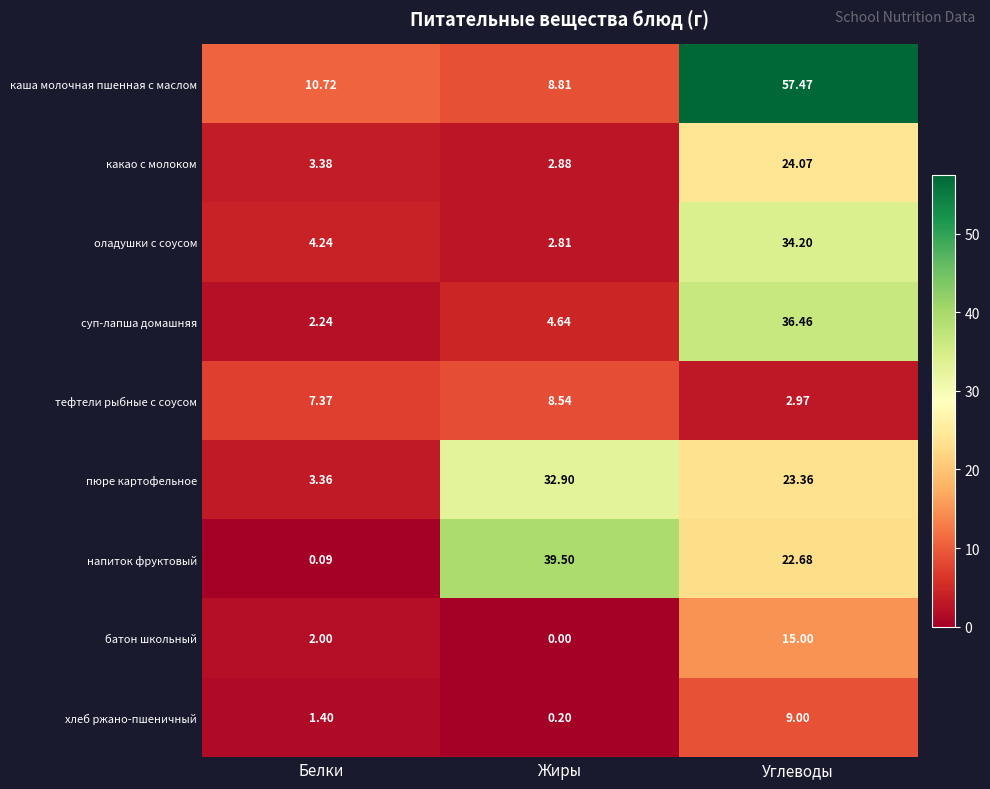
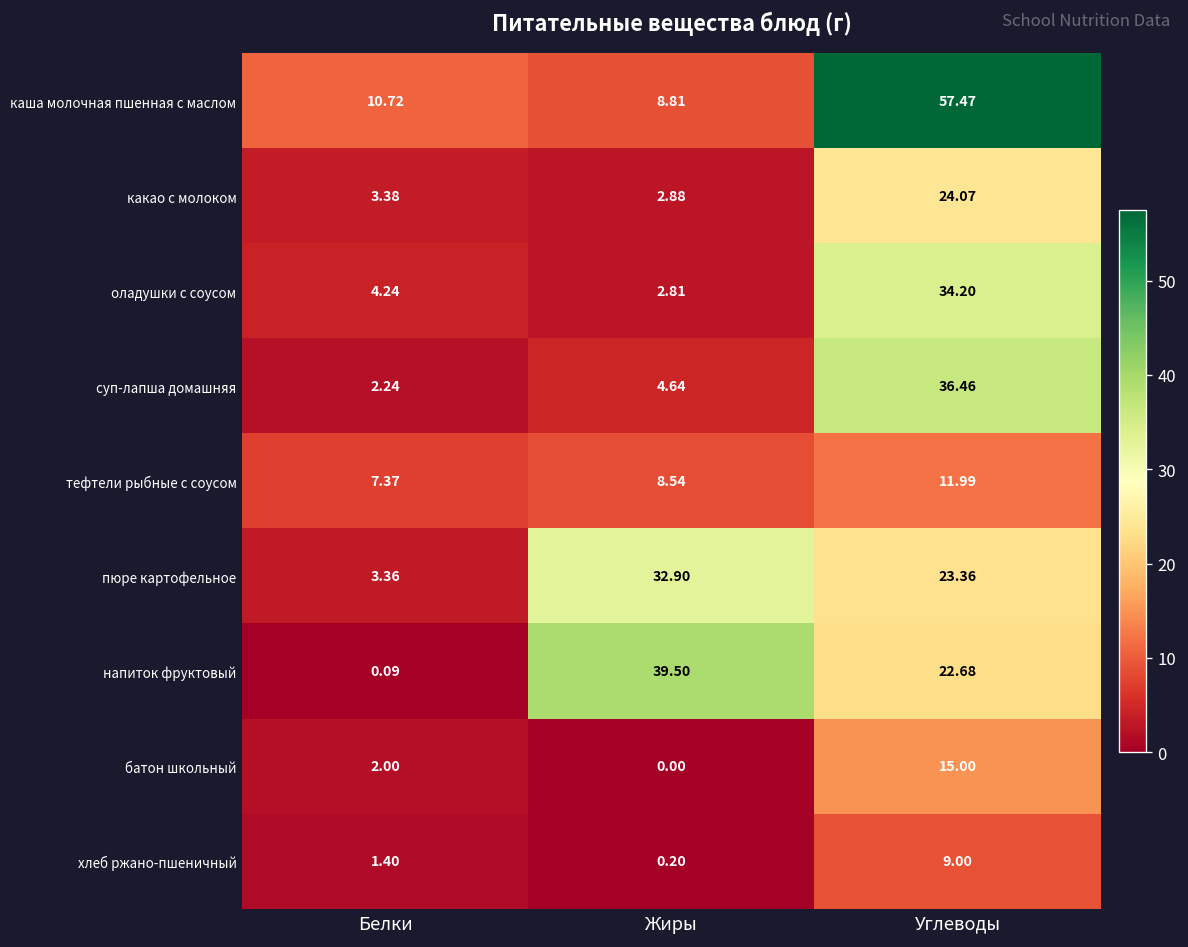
тефтели рыбные с соусом, Углеводы: 2.97 -> 11.99
